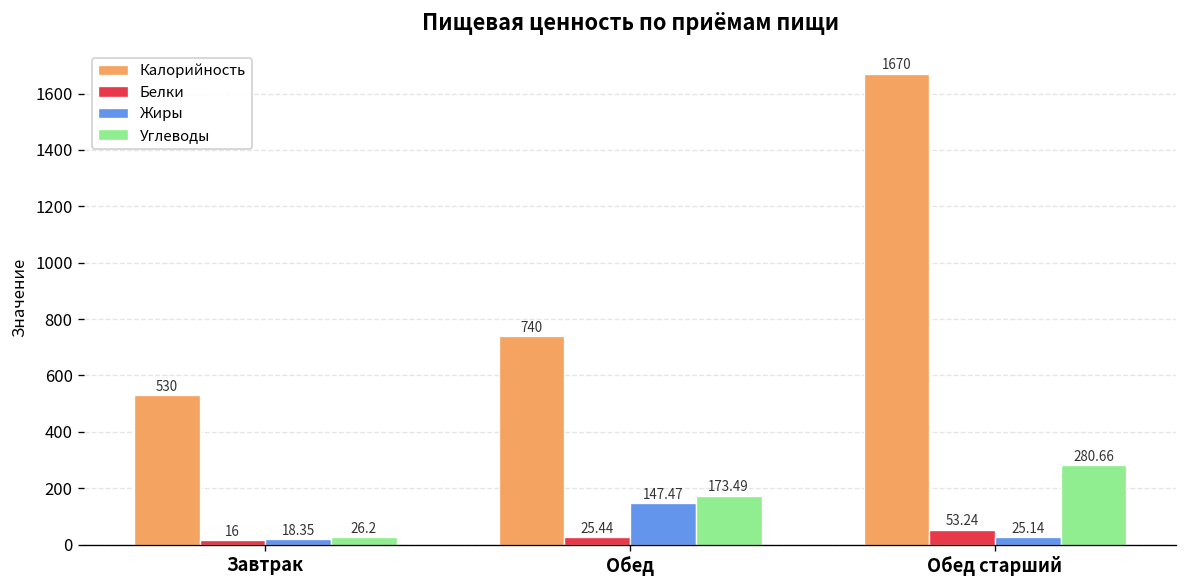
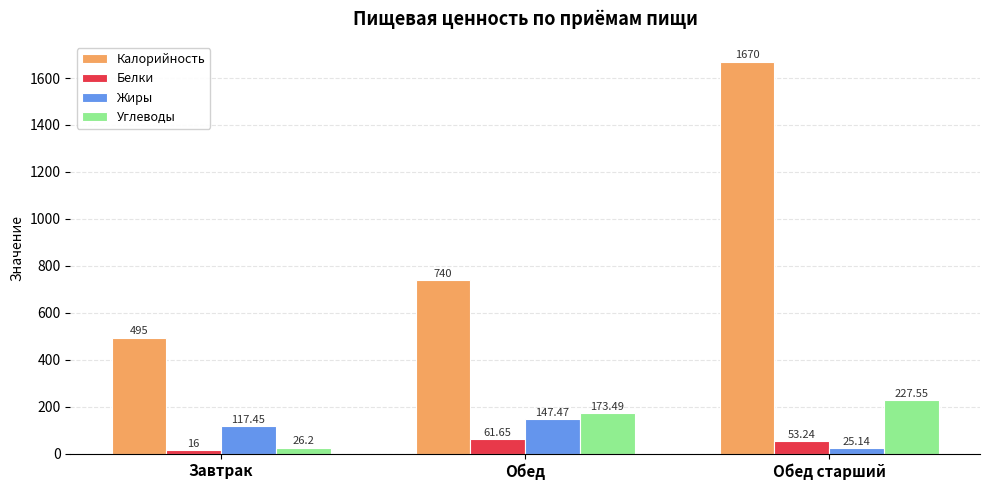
Калорийность, Завтрак: 530 -> 495
Жиры, Завтрак: 18.35 -> 117.45
Белки, Обед: 25.44 -> 61.65
Углеводы, Обед старший: 280.66 -> 227.55
